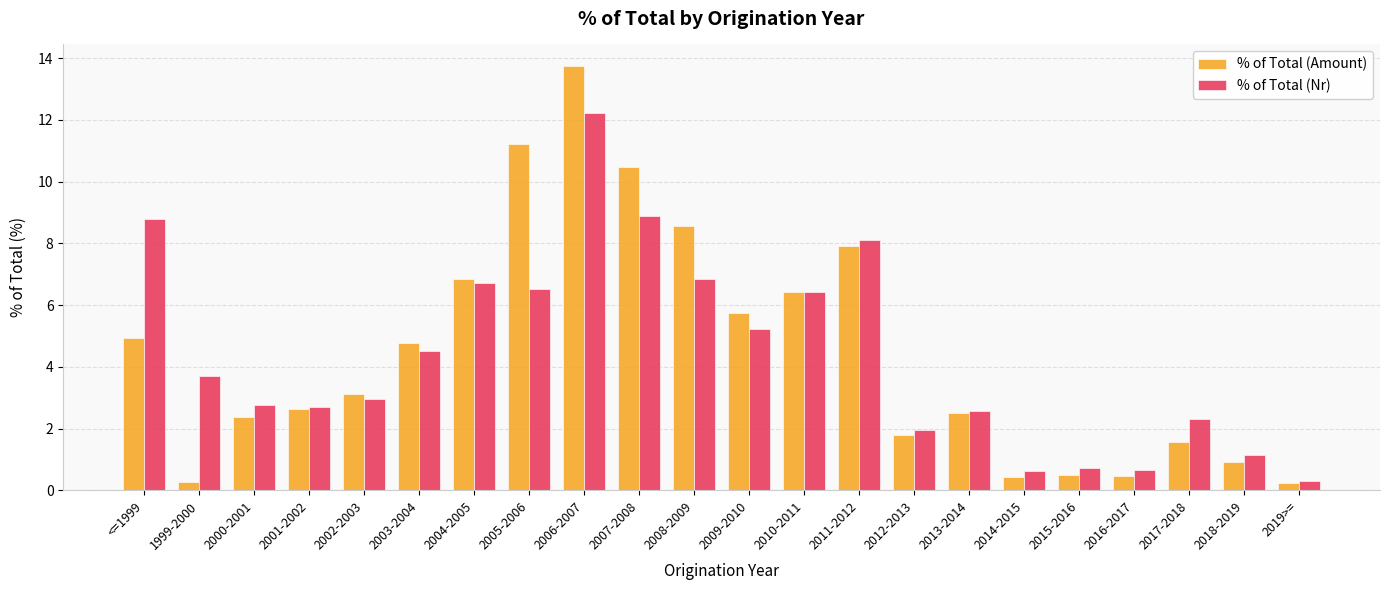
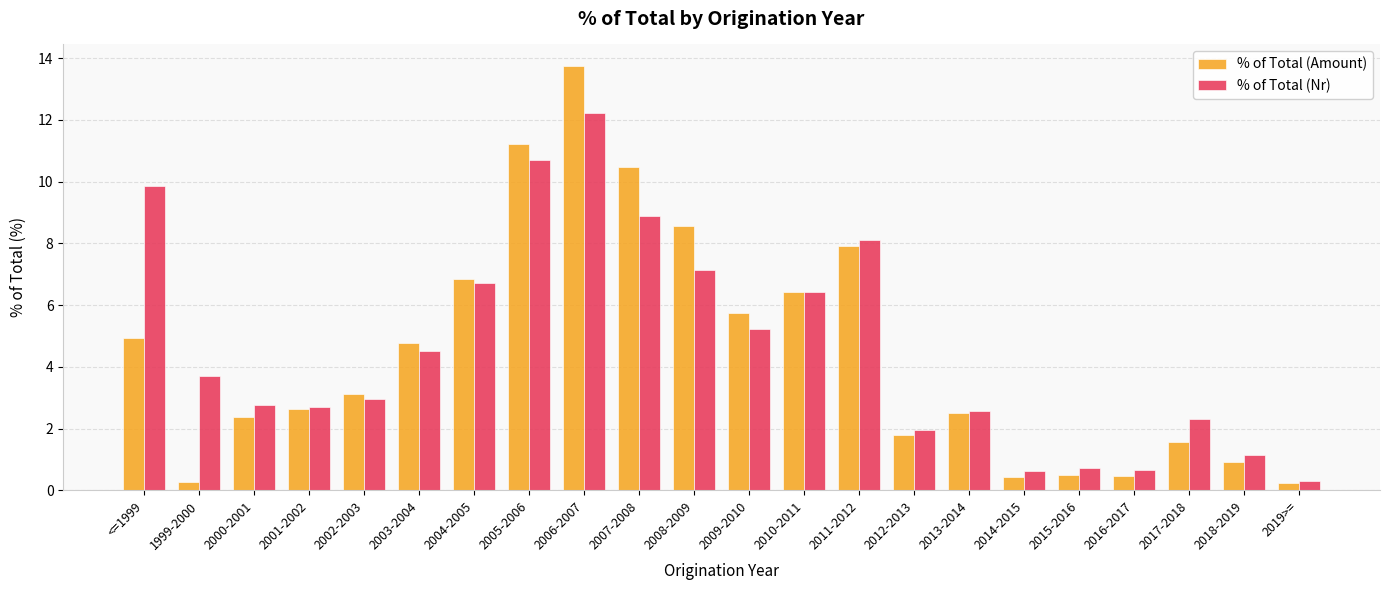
% of Total (Nr), <=1999: 8.8 -> 9.9
% of Total (Nr), 2005-2006: 6.5 -> 10.7
% of Total (Nr), 2008-2009: 6.8 -> 7.1
